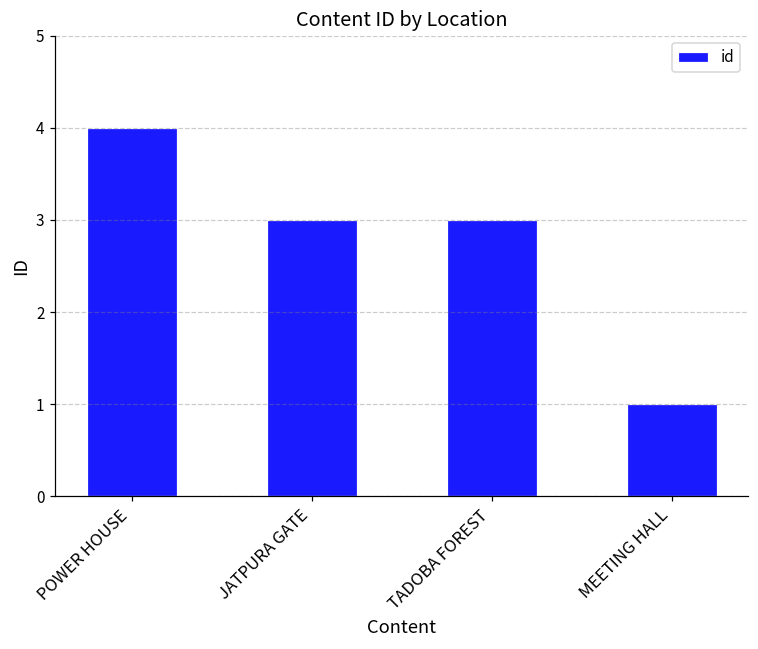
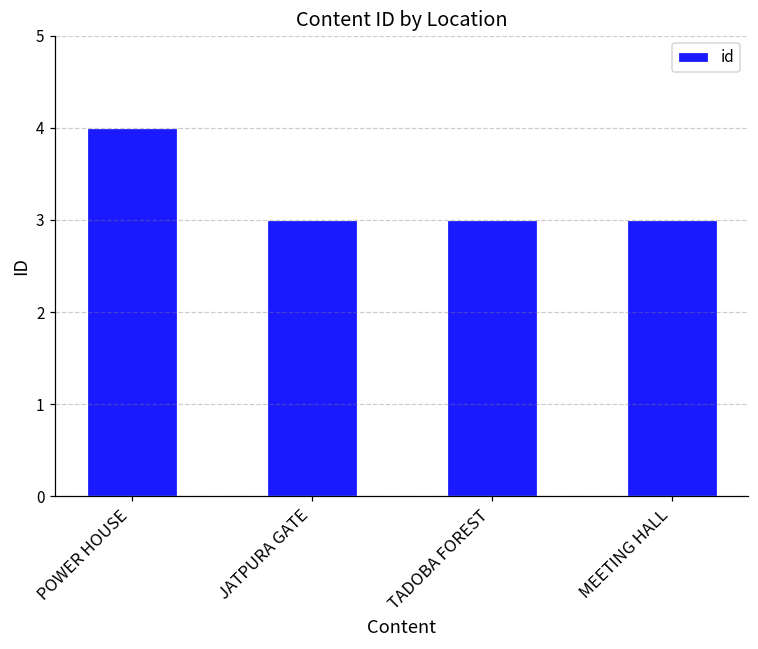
MEETING HALL: 1 -> 3
